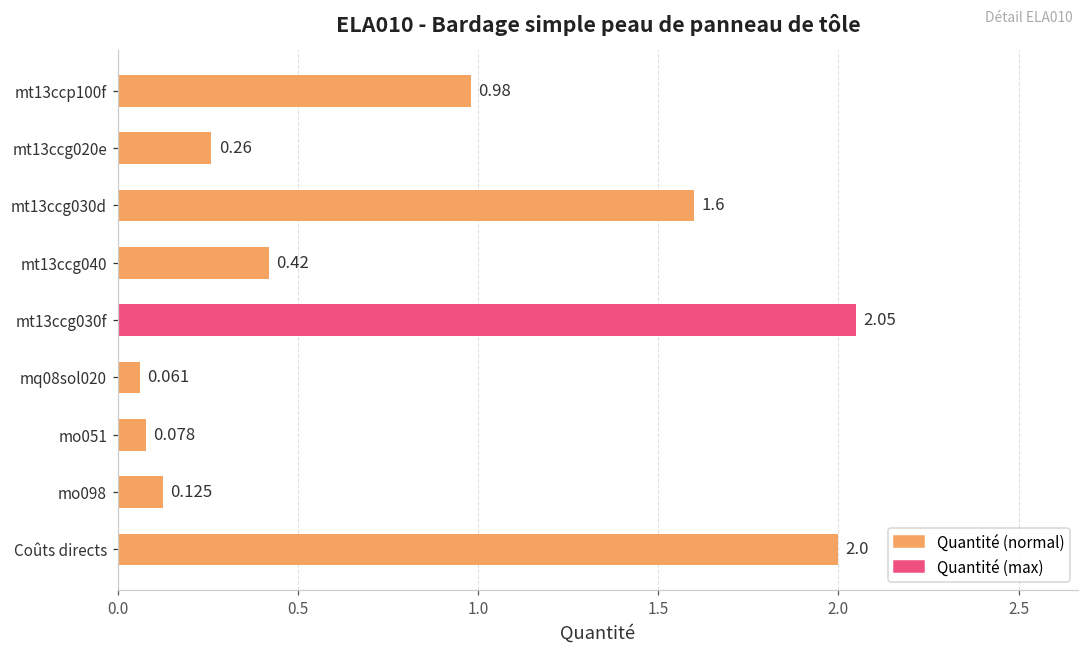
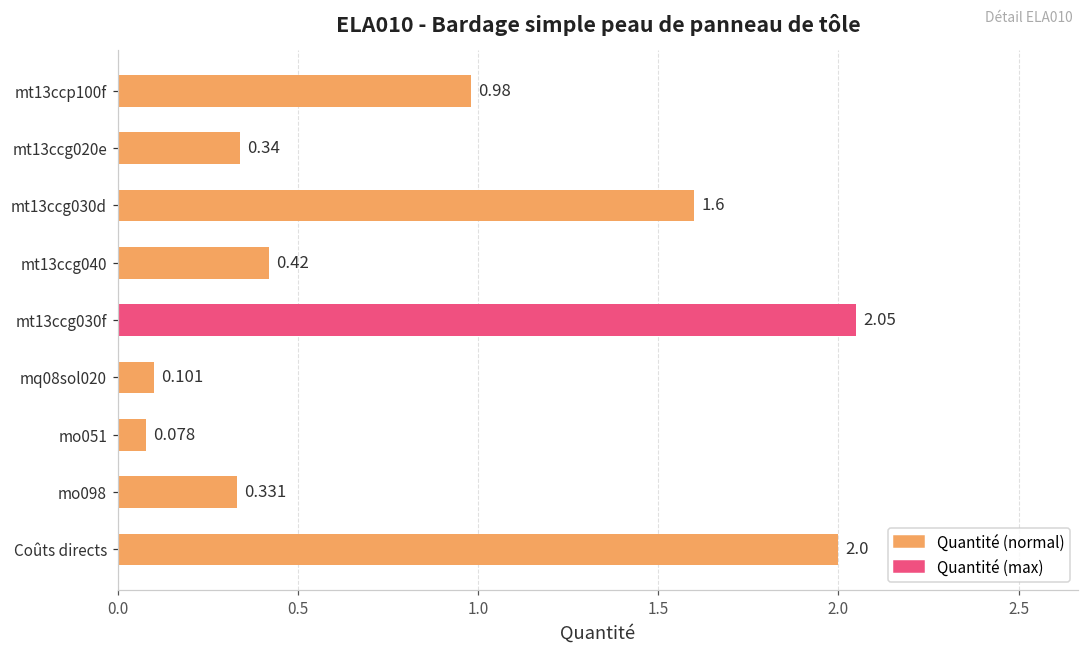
mt13ccg020e: 0.26 -> 0.34
mq08sol020: 0.061 -> 0.101
mo098: 0.125 -> 0.331
